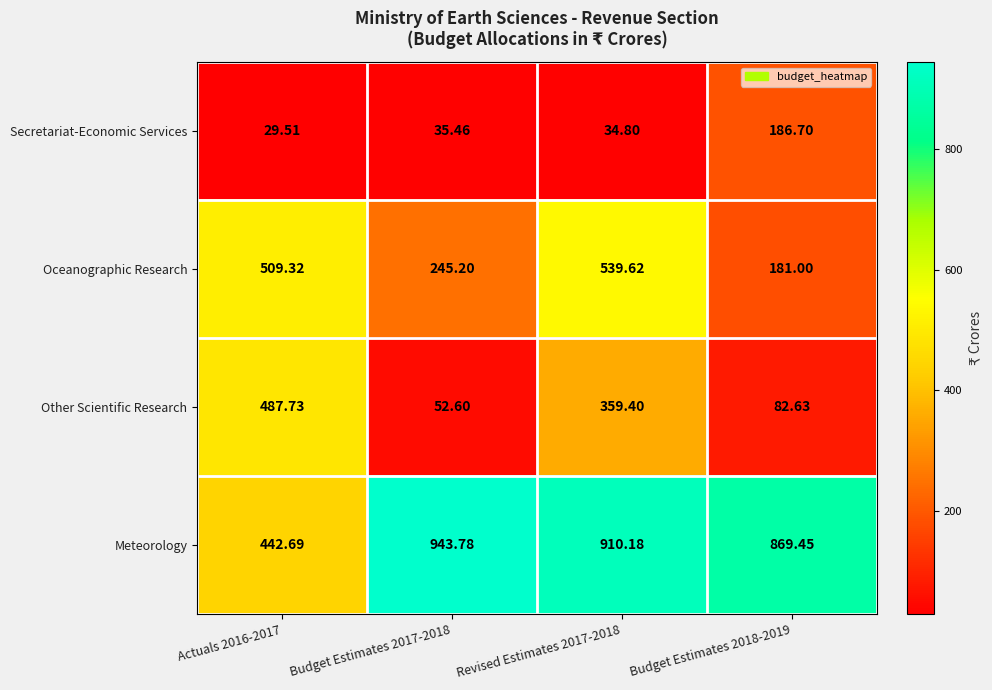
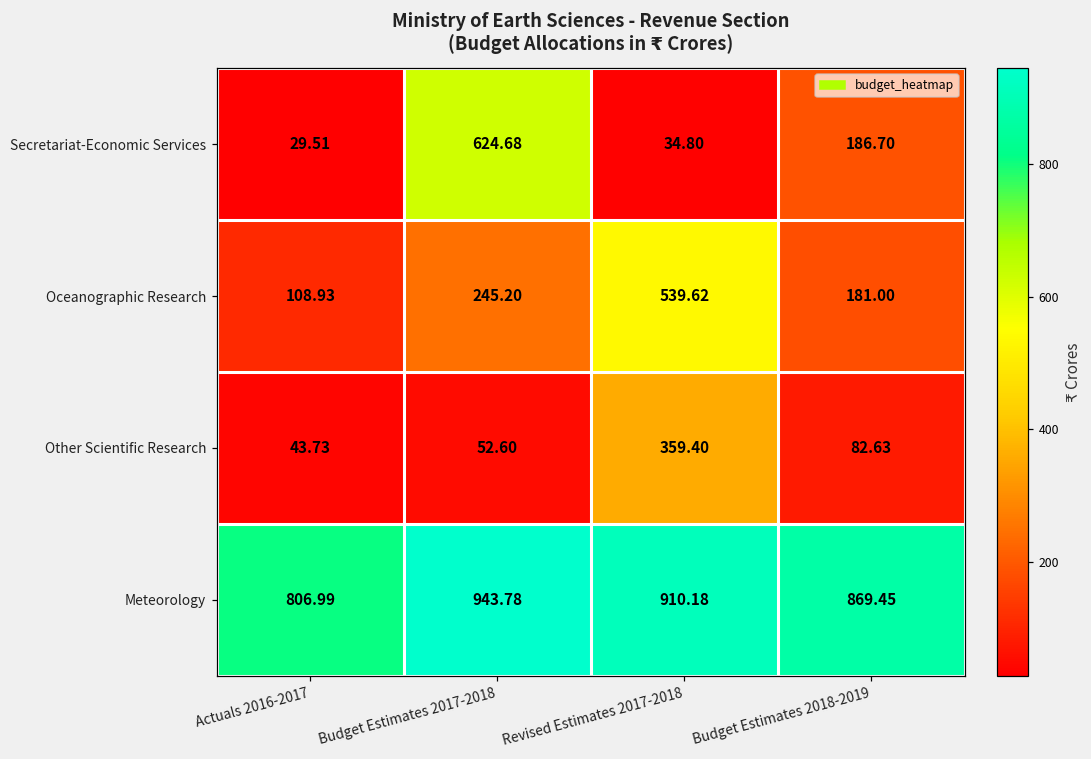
Secretariat-Economic Services, Budget Estimates 2017-2018: 35.46 -> 624.68
Oceanographic Research, Actuals 2016-2017: 509.32 -> 108.93
Other Scientific Research, Actuals 2016-2017: 487.73 -> 43.73
Meteorology, Actuals 2016-2017: 442.69 -> 806.99
